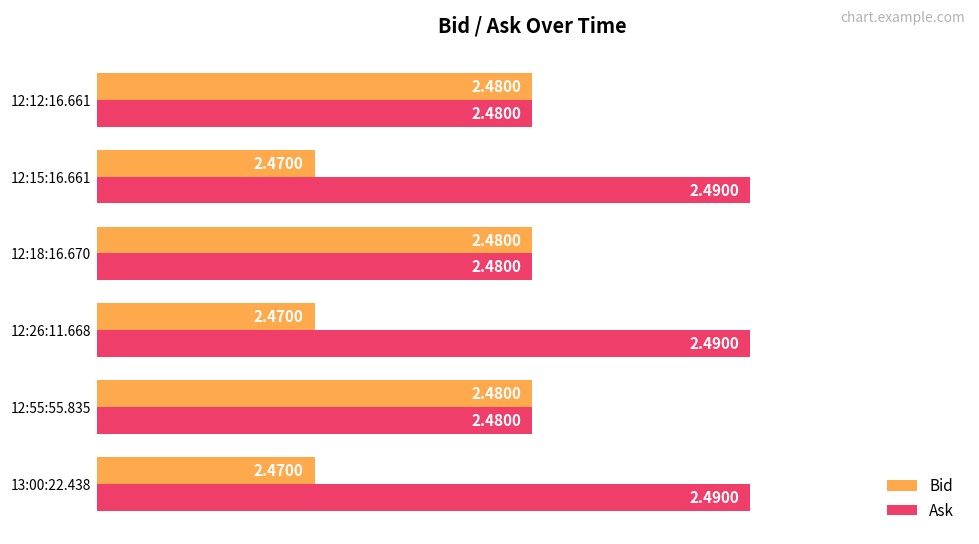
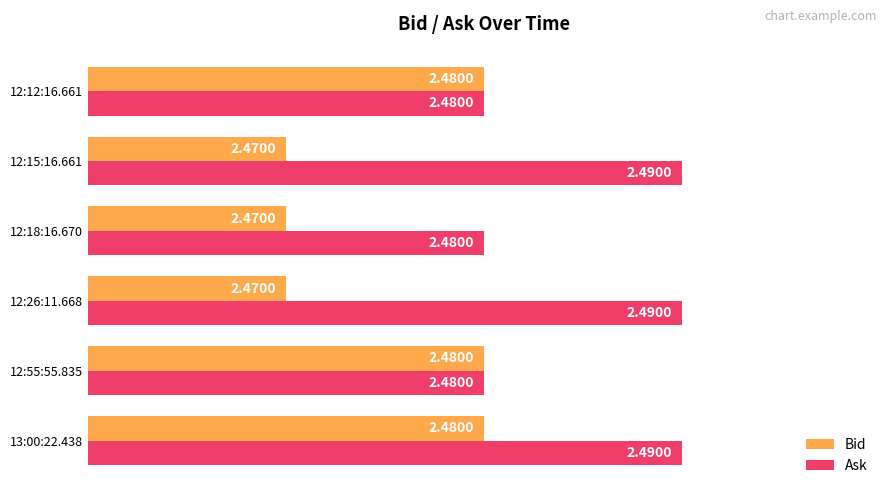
Bid, 12:18:16.670: 2.4800 -> 2.4700
Bid, 13:00:22.438: 2.4700 -> 2.4800
